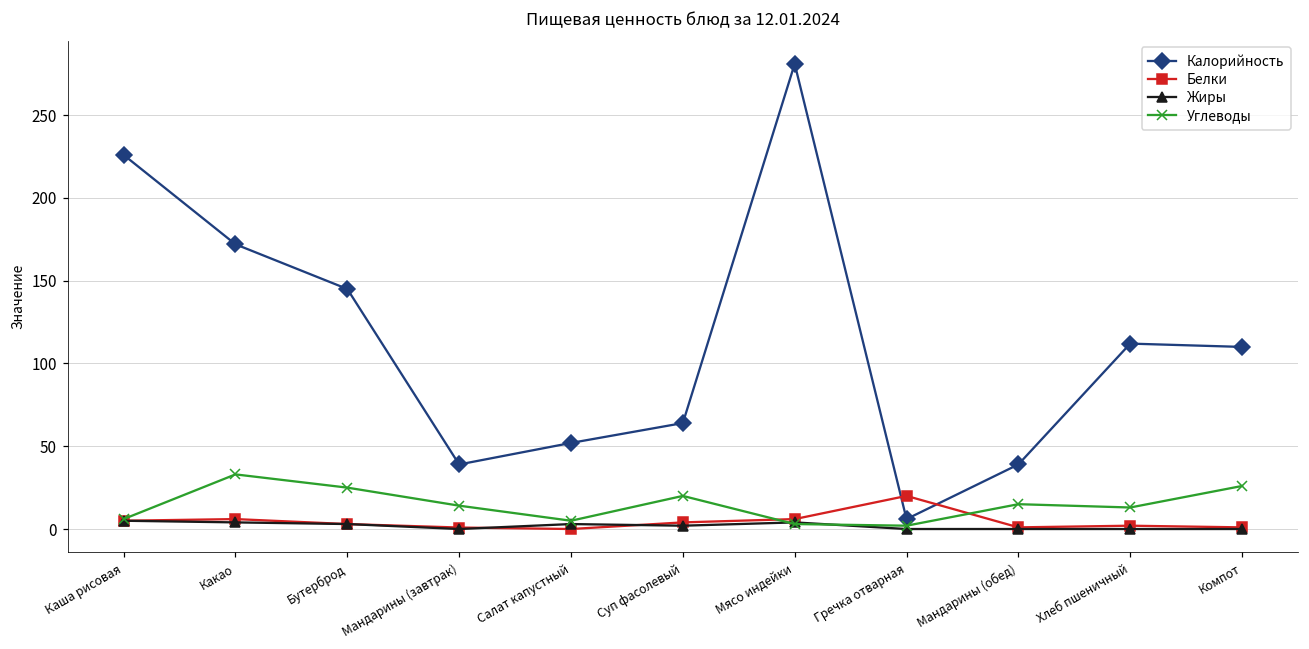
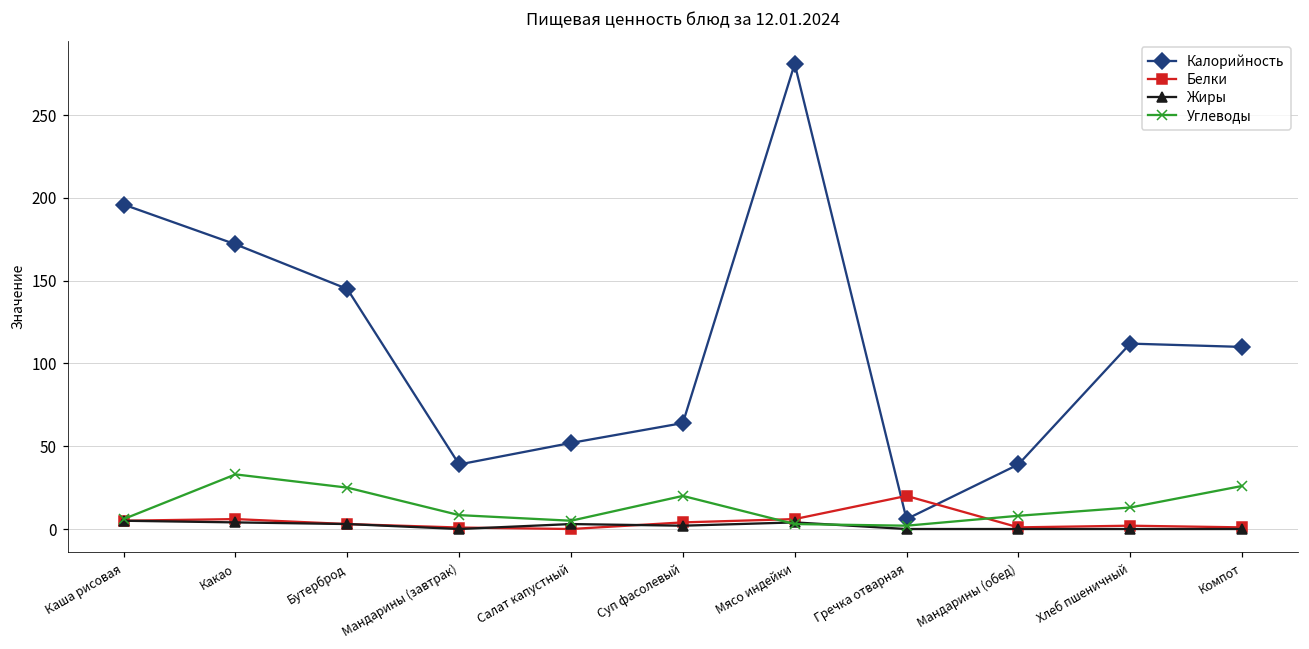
Калорийность, Каша рисовая: 226 -> 196
Углеводы, Мандарины (завтрак): 14 -> 8
Углеводы, Мандарины (обед): 15 -> 8
